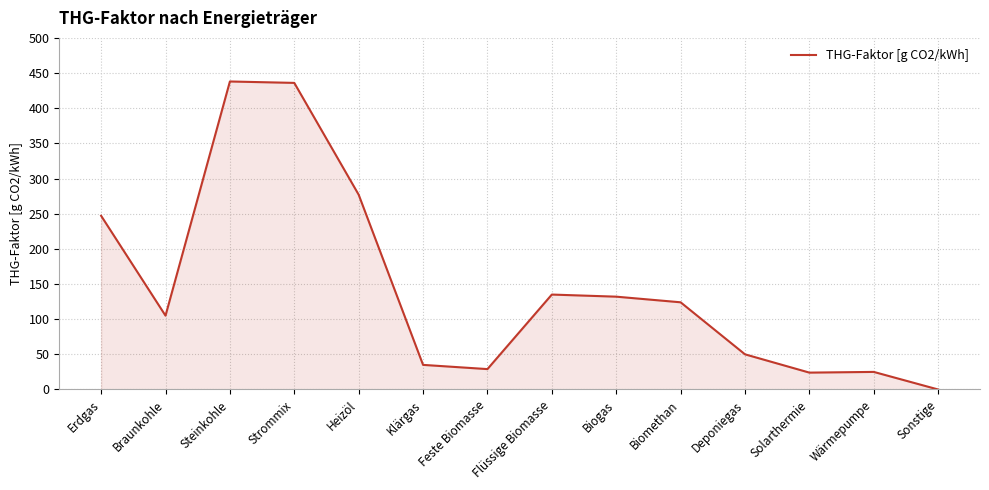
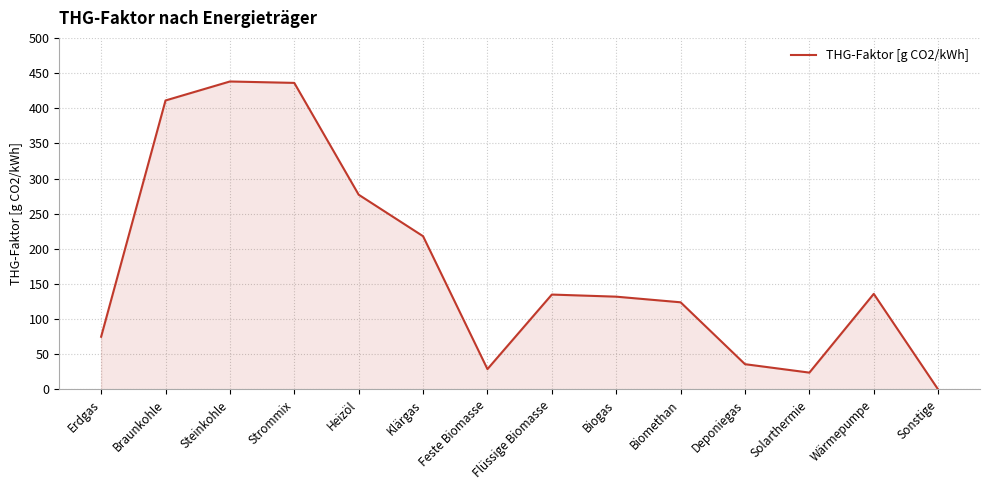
Erdgas: 250 -> 80
Braunkohle: 110 -> 410
Klärgas: 40 -> 220
Deponiegas: 50 -> 40
Wärmepumpe: 30 -> 140
